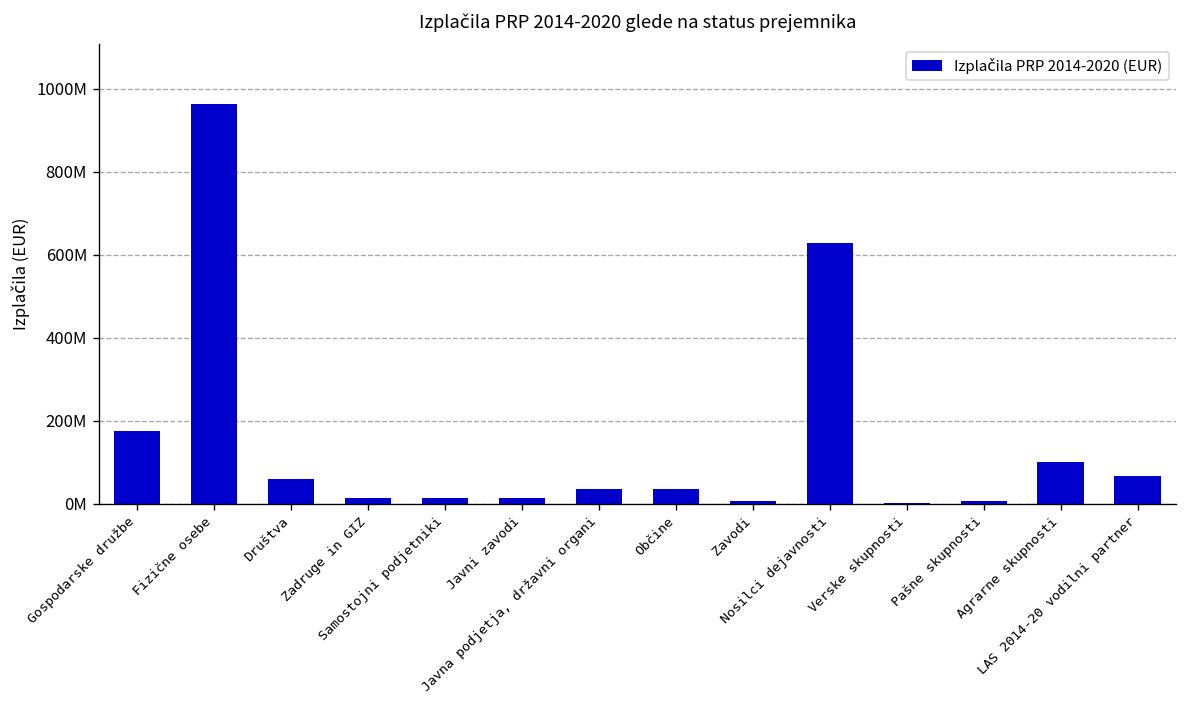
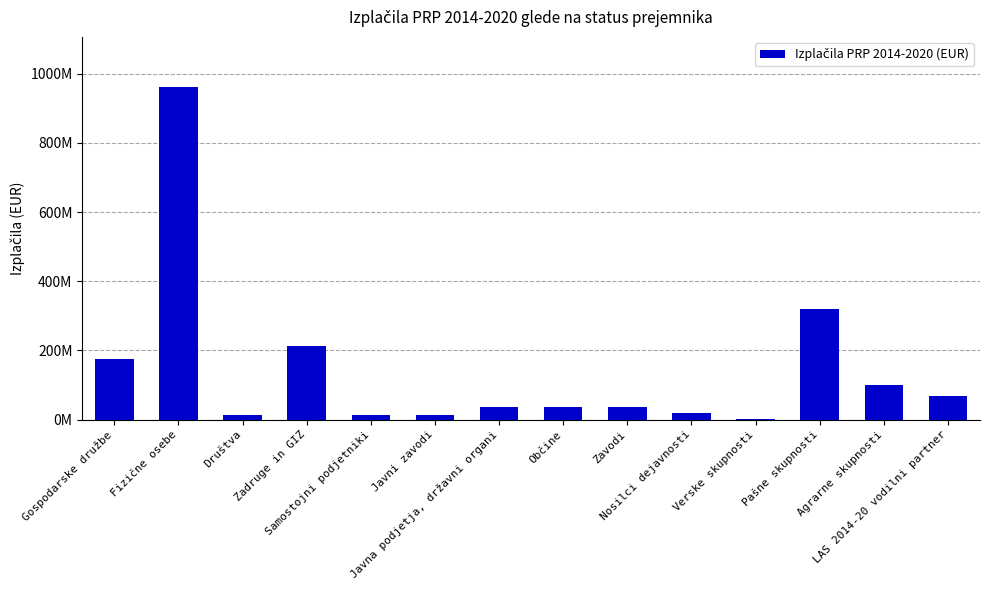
Društva: 60000000 -> 10000000
Zadruge in GIZ: 10000000 -> 210000000
Zavodi: 10000000 -> 40000000
Nosilci dejavnosti: 630000000 -> 20000000
Pašne skupnosti: 10000000 -> 320000000
